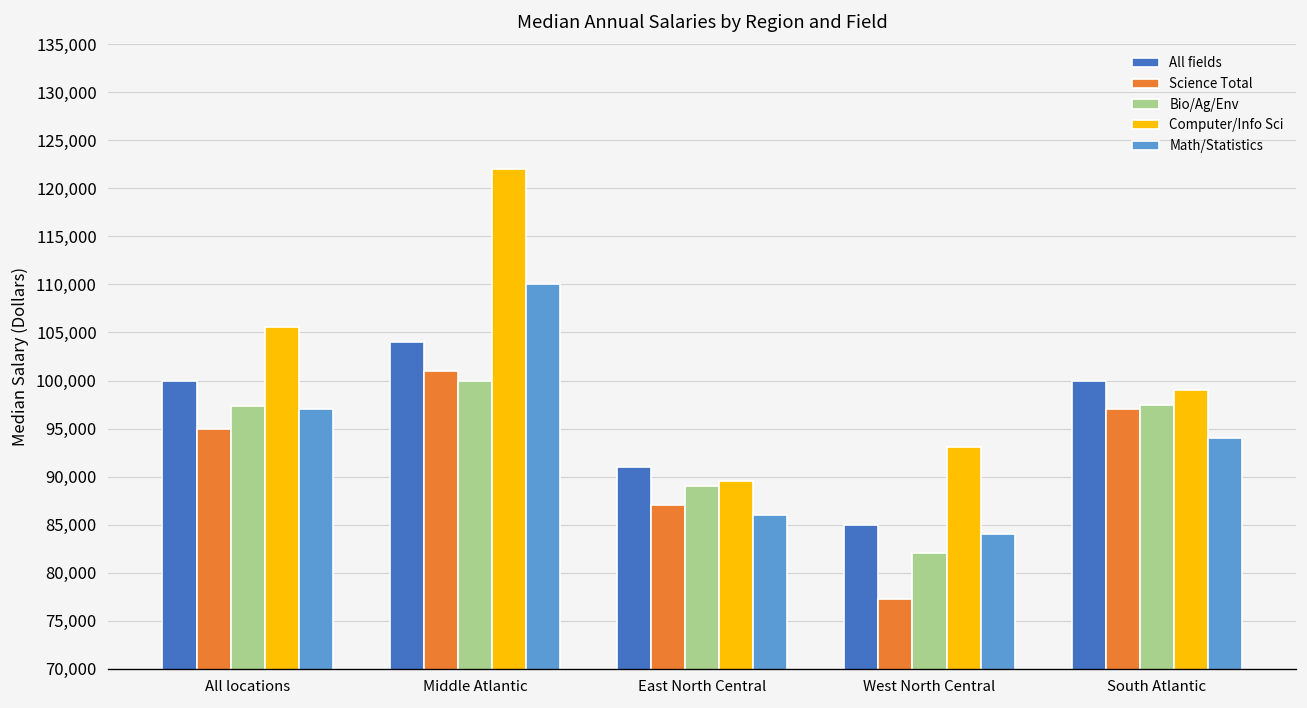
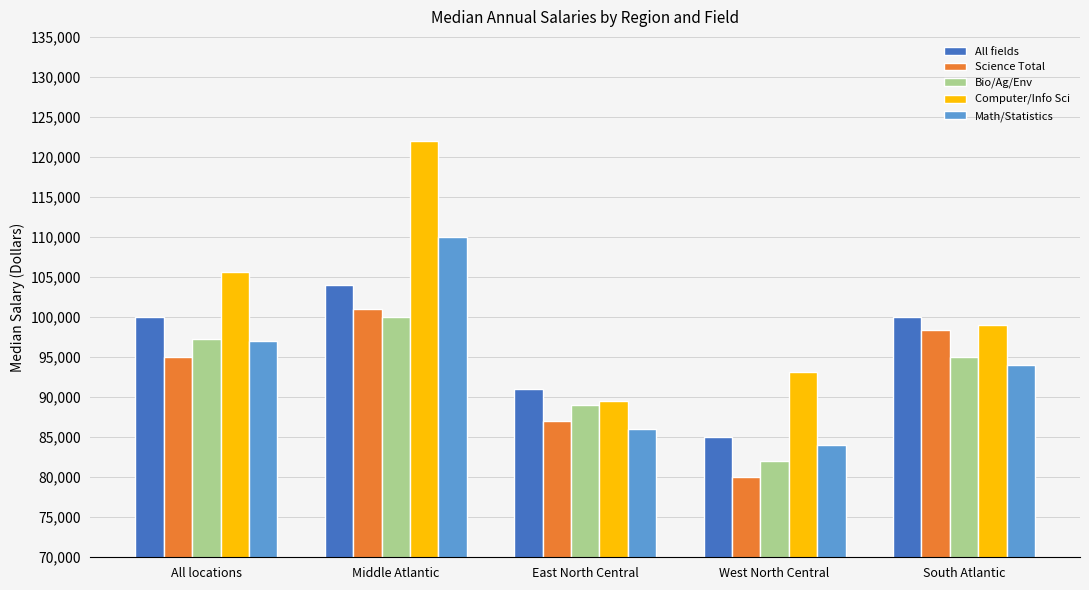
Science Total, West North Central: 77,000 -> 80,000
Science Total, South Atlantic: 97,000 -> 98,000
Bio/Ag/Env, South Atlantic: 97,000 -> 95,000
